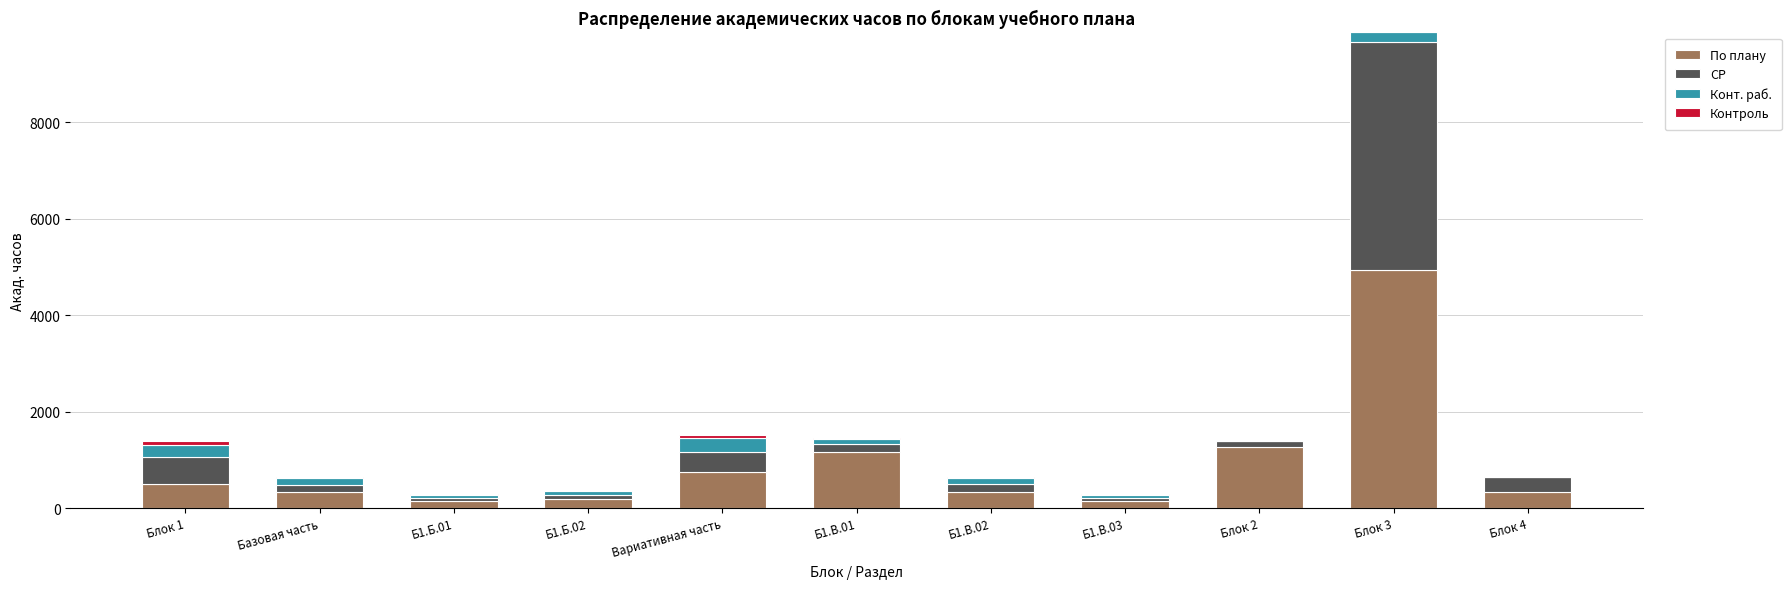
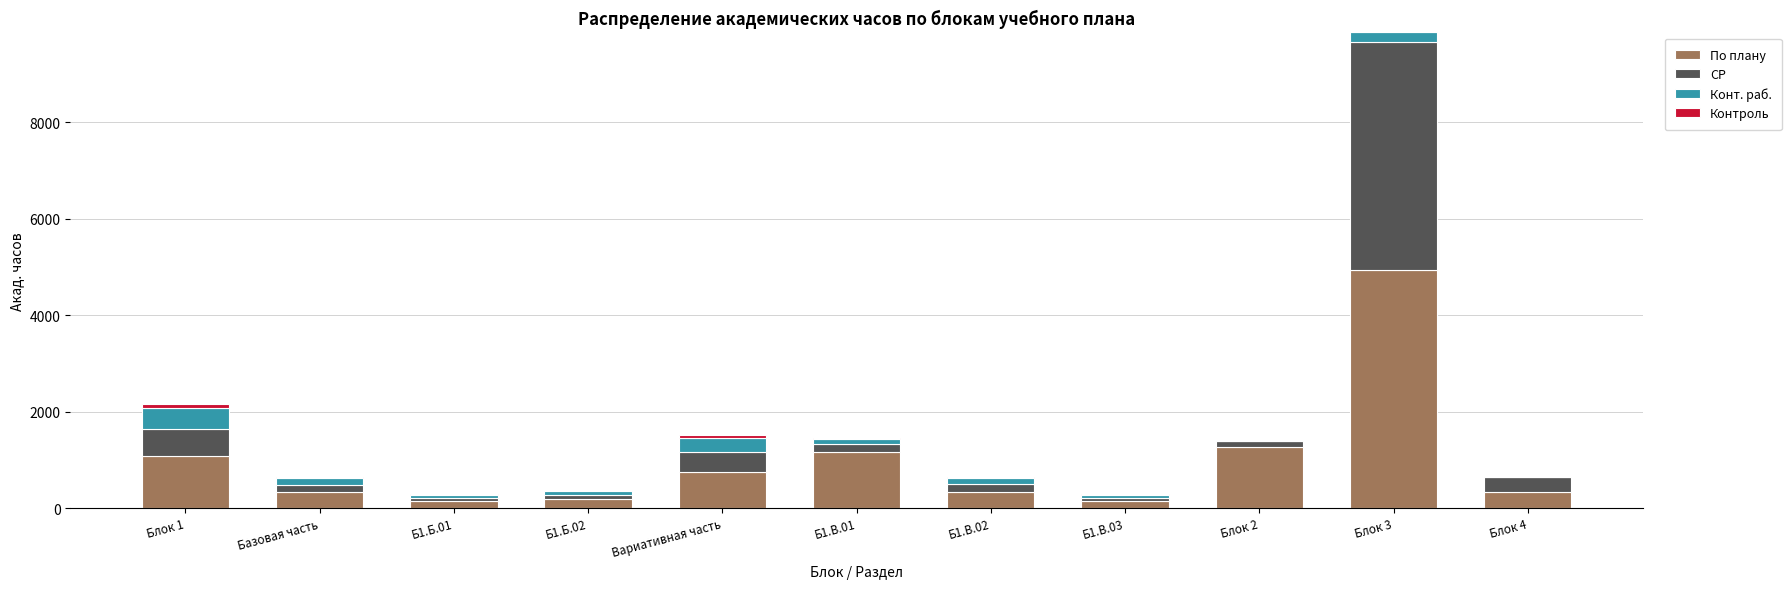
По плану, Блок 1: 500 -> 1100
Конт. раб., Блок 1: 200 -> 400
